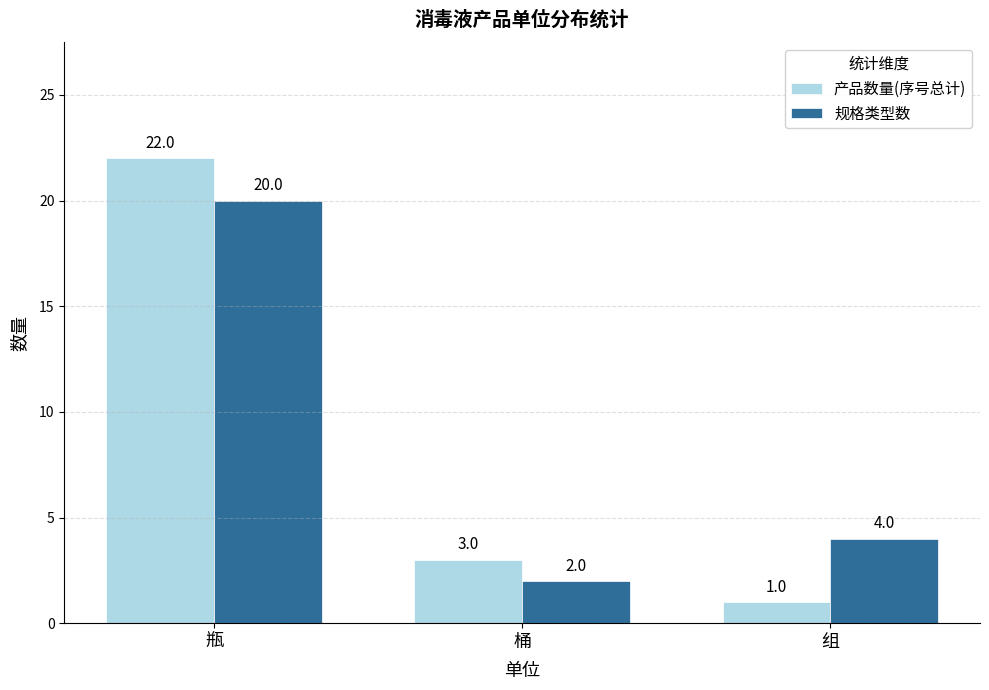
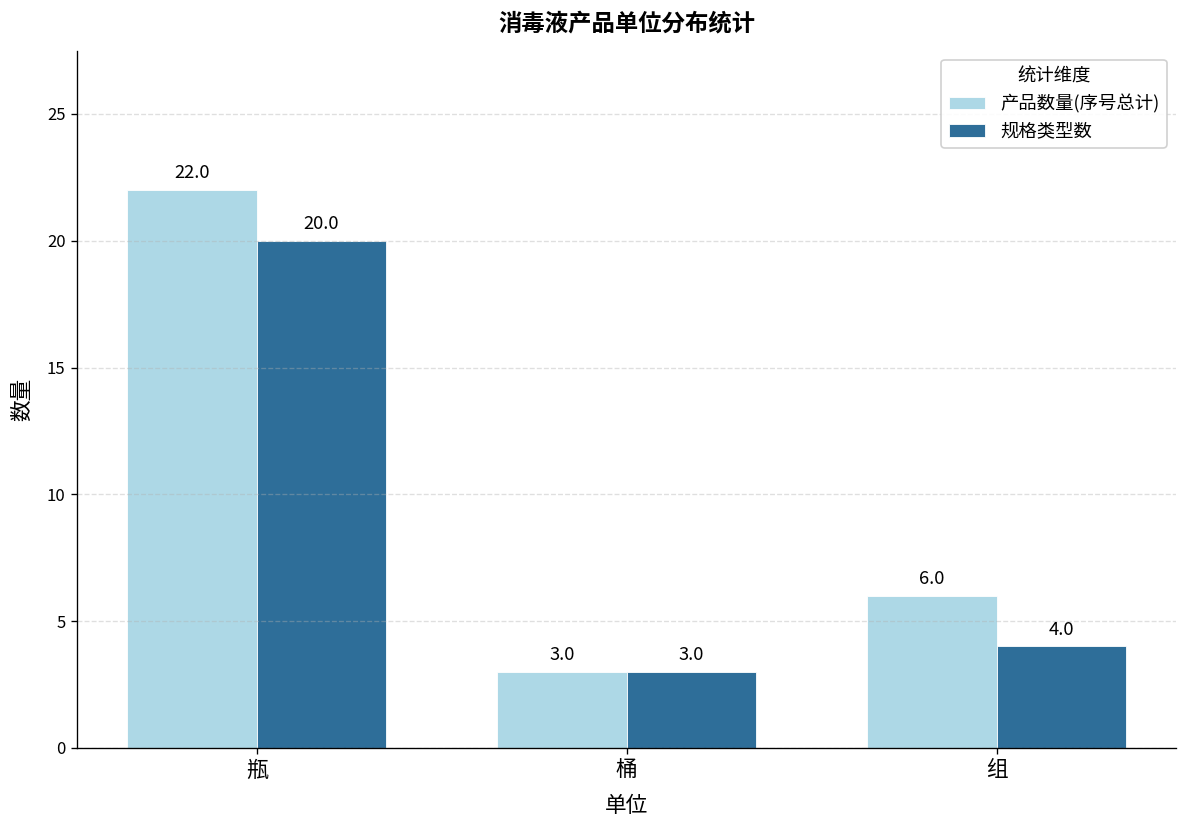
规格类型数, 桶: 2.0 -> 3.0
产品数量(序号总计), 组: 1.0 -> 6.0
